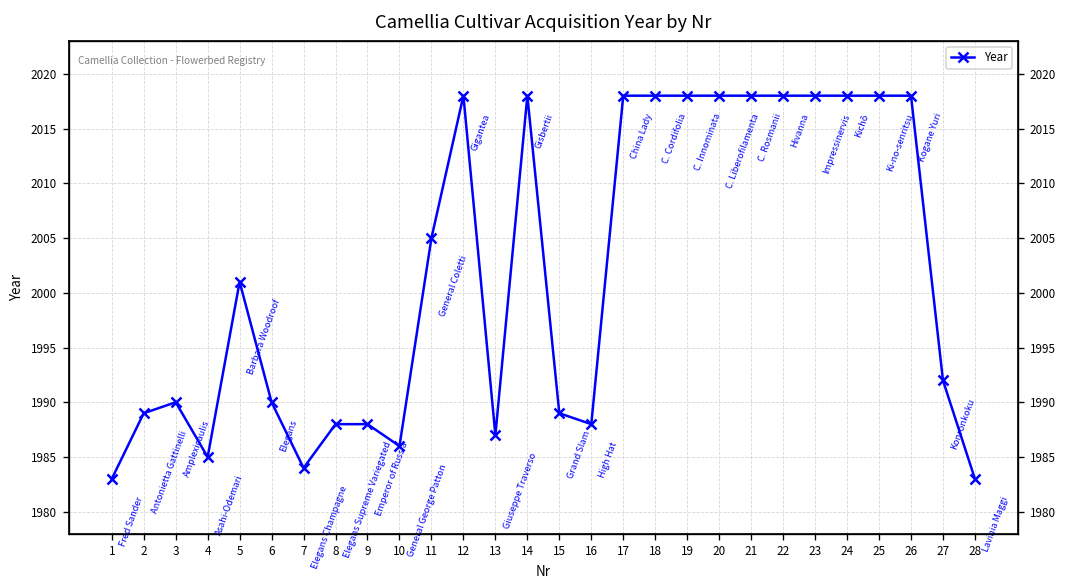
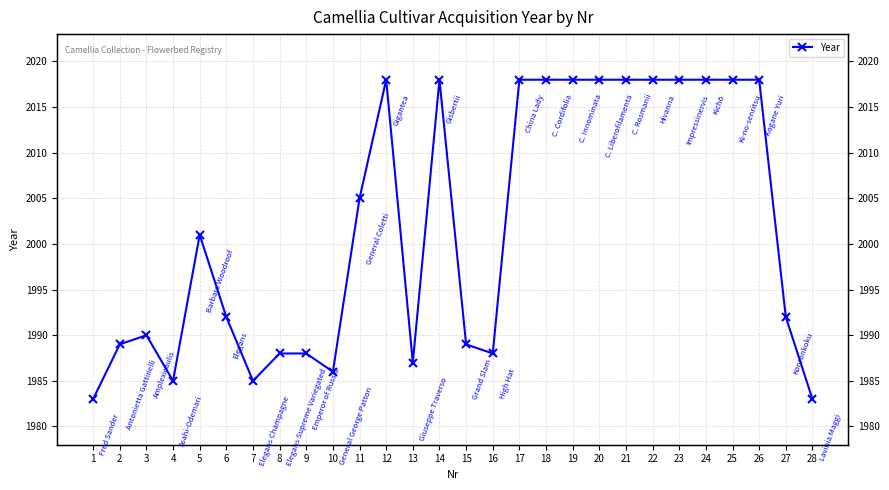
6: 1990 -> 1992
7: 1984 -> 1985
